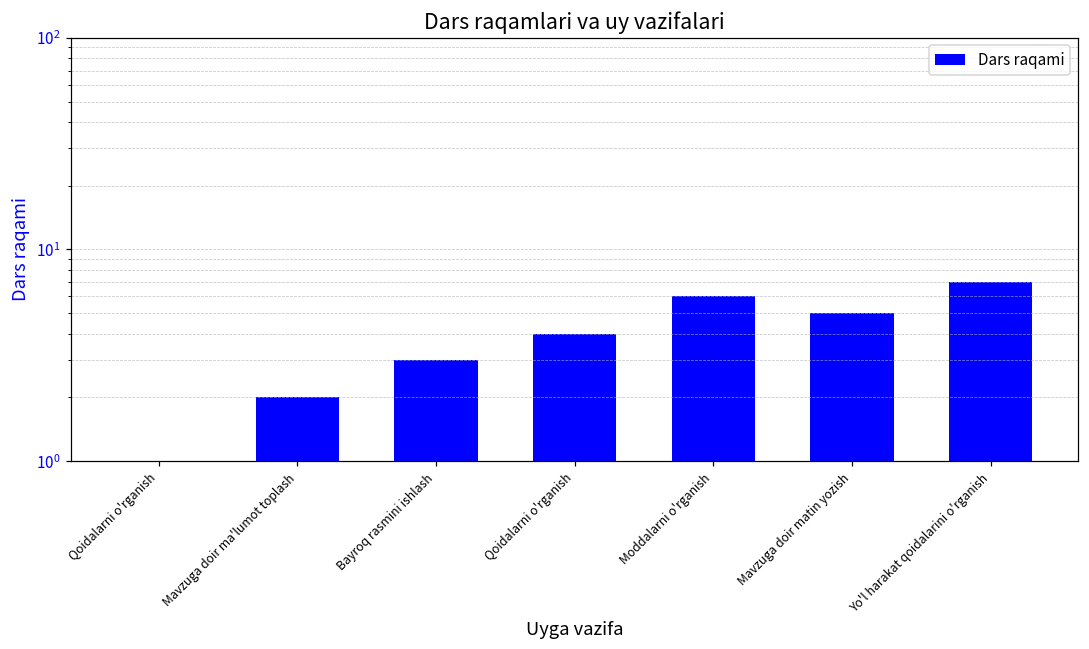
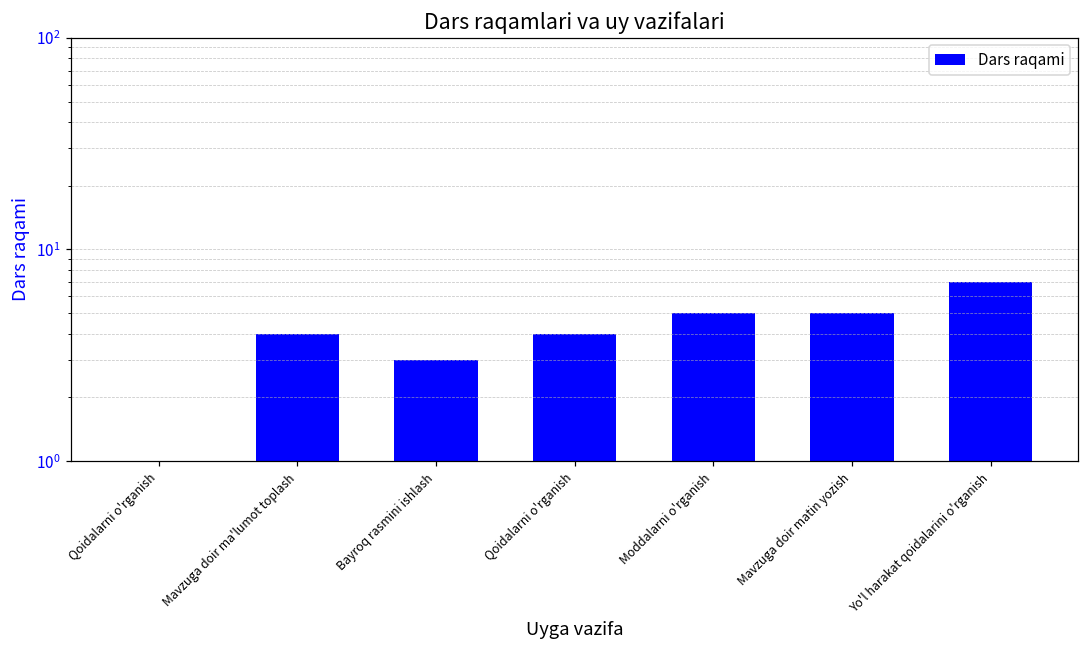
Mavzuga doir ma'lumot toplash: 2 -> 4
Moddalarni o'rganish: 6 -> 5
